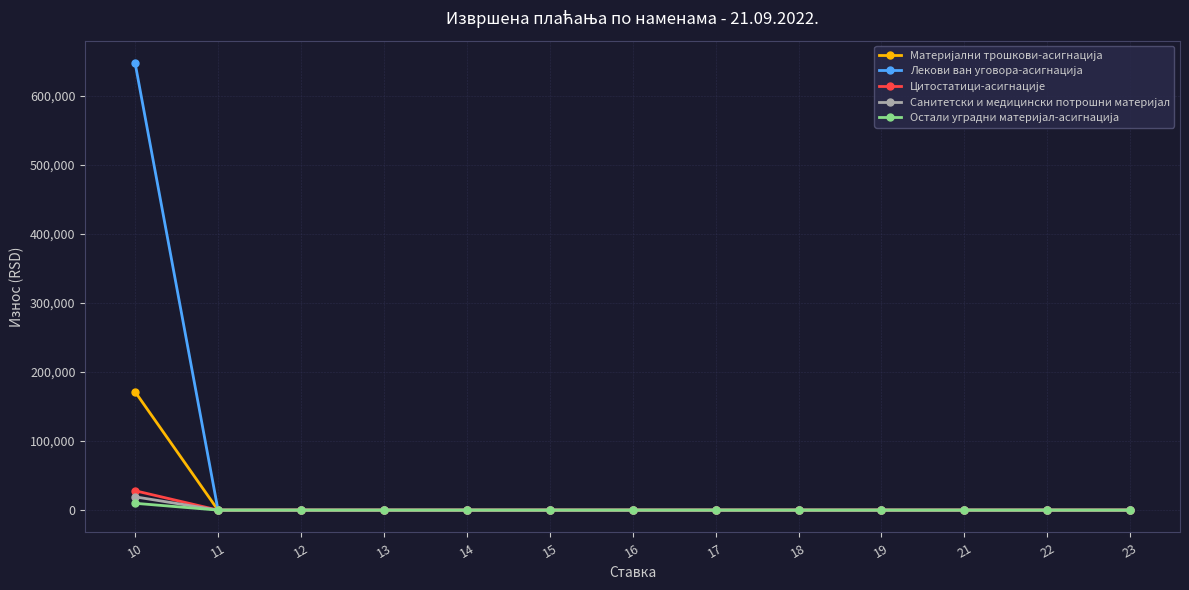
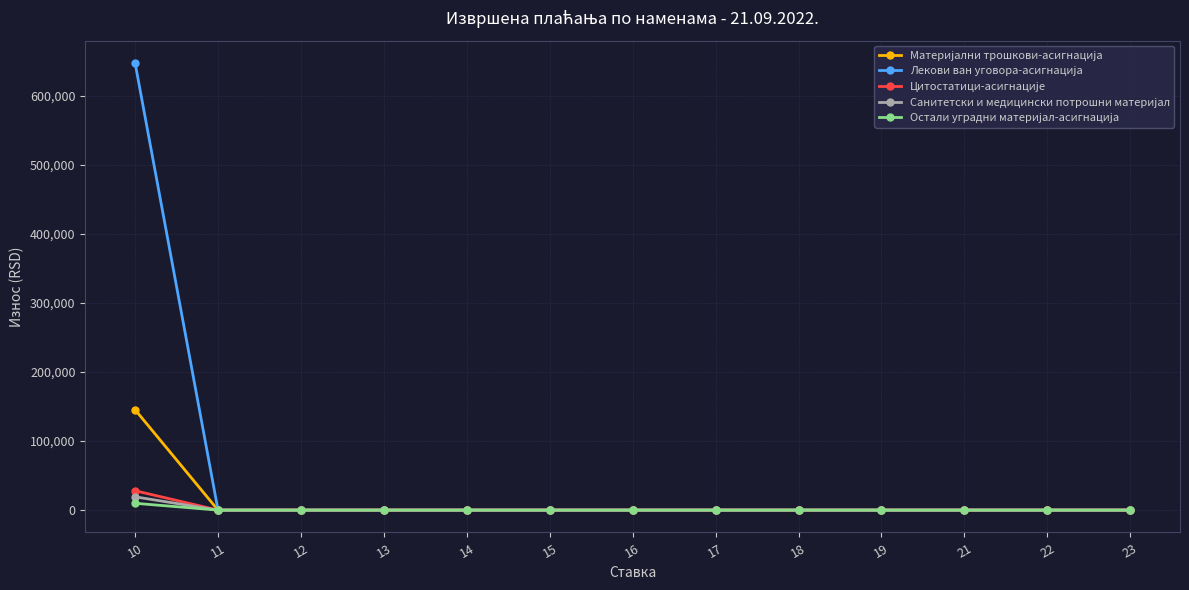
Материјални трошкови-асигнација, 10: 170,000 -> 150,000
